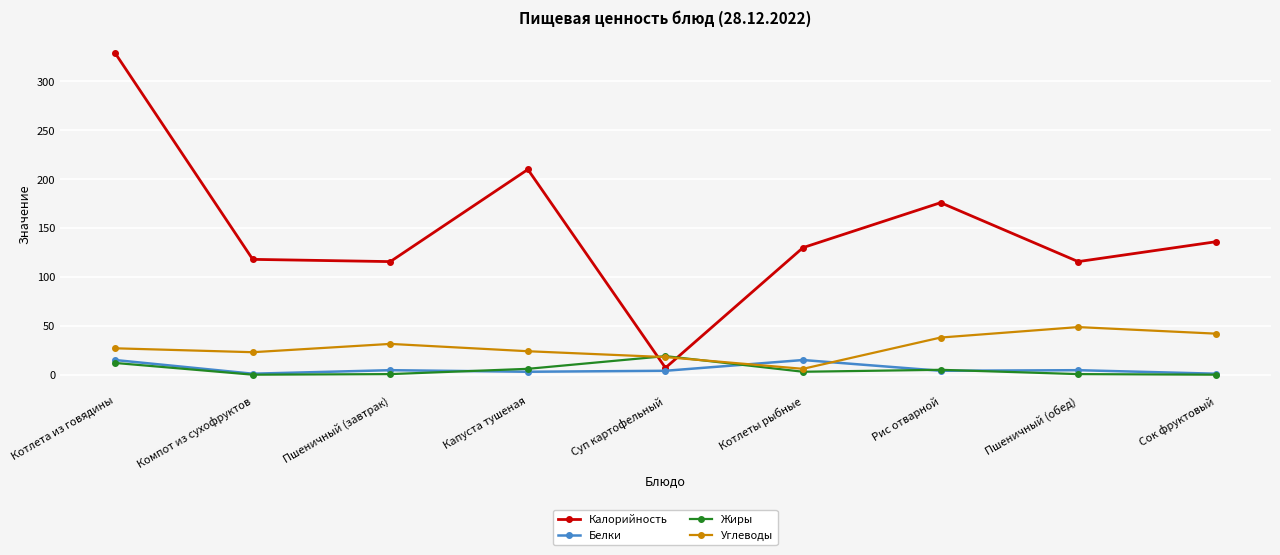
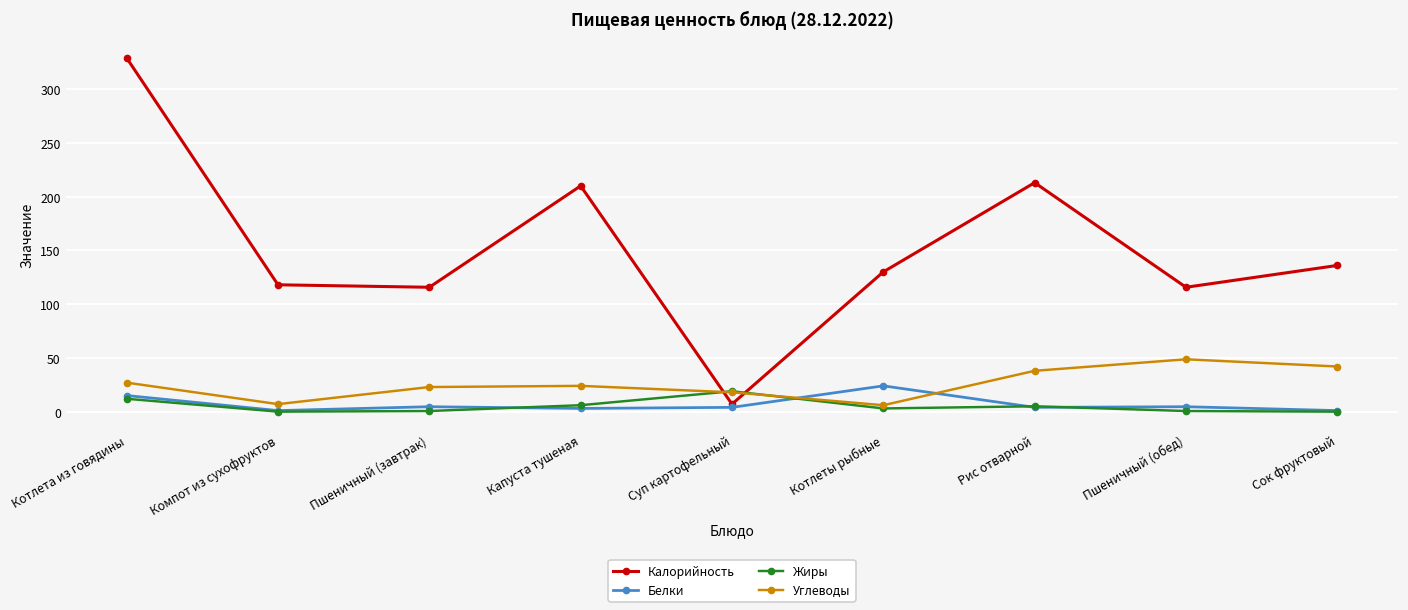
Углеводы, Компот из сухофруктов: 20 -> 10
Углеводы, Пшеничный (завтрак): 30 -> 20
Белки, Котлеты рыбные: 15 -> 24
Калорийность, Рис отварной: 180 -> 210
